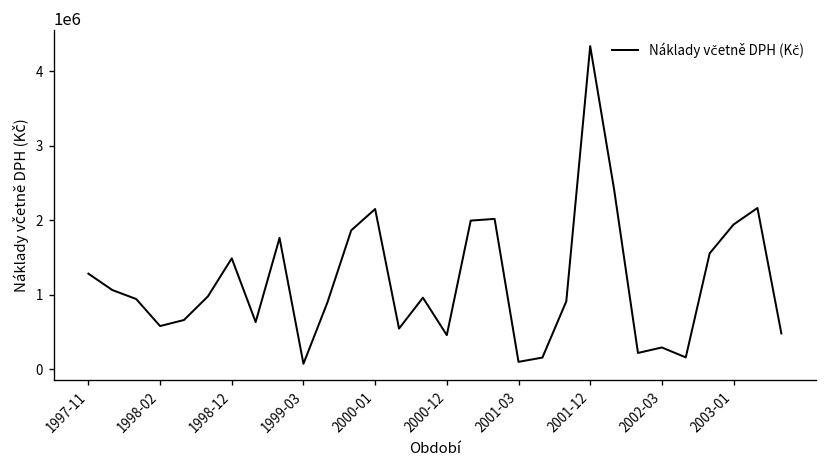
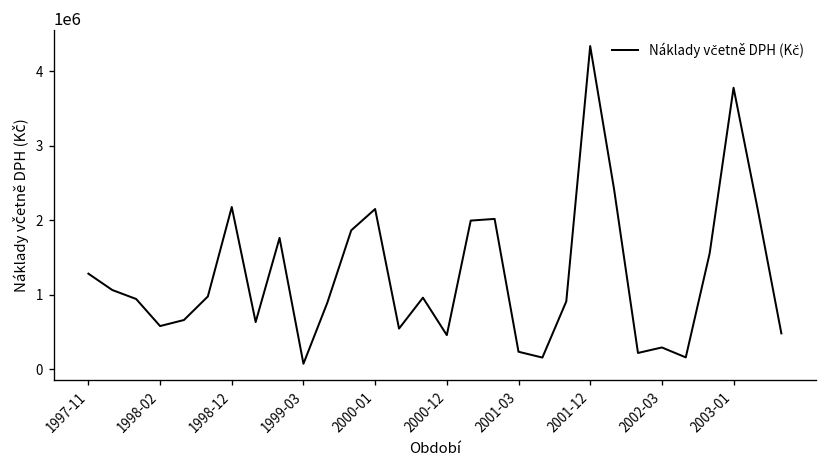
1998-12: 1500000 -> 2200000
2001-03: 100000 -> 200000
2003-01: 1900000 -> 3800000
